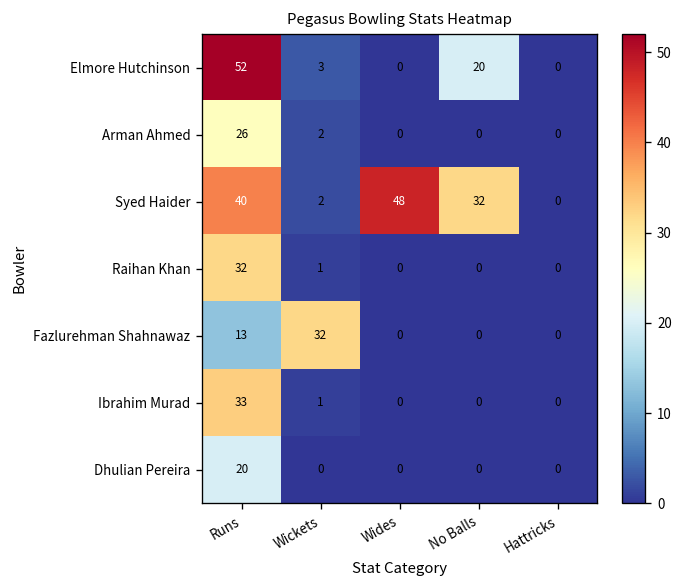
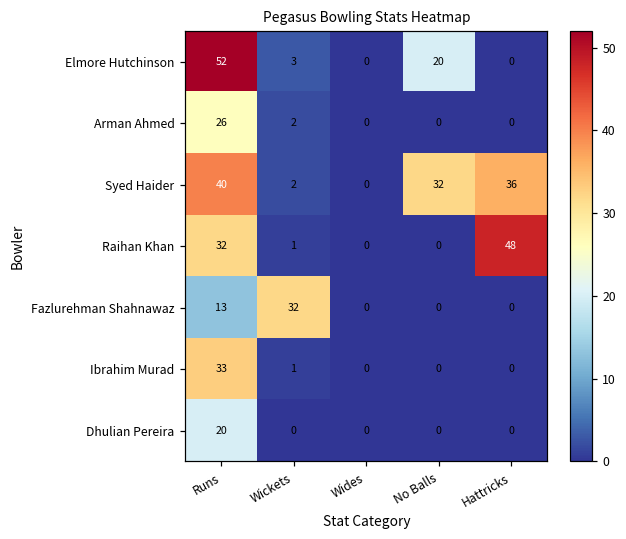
Syed Haider, Wides: 48 -> 0
Syed Haider, Hattricks: 0 -> 36
Raihan Khan, Hattricks: 0 -> 48
